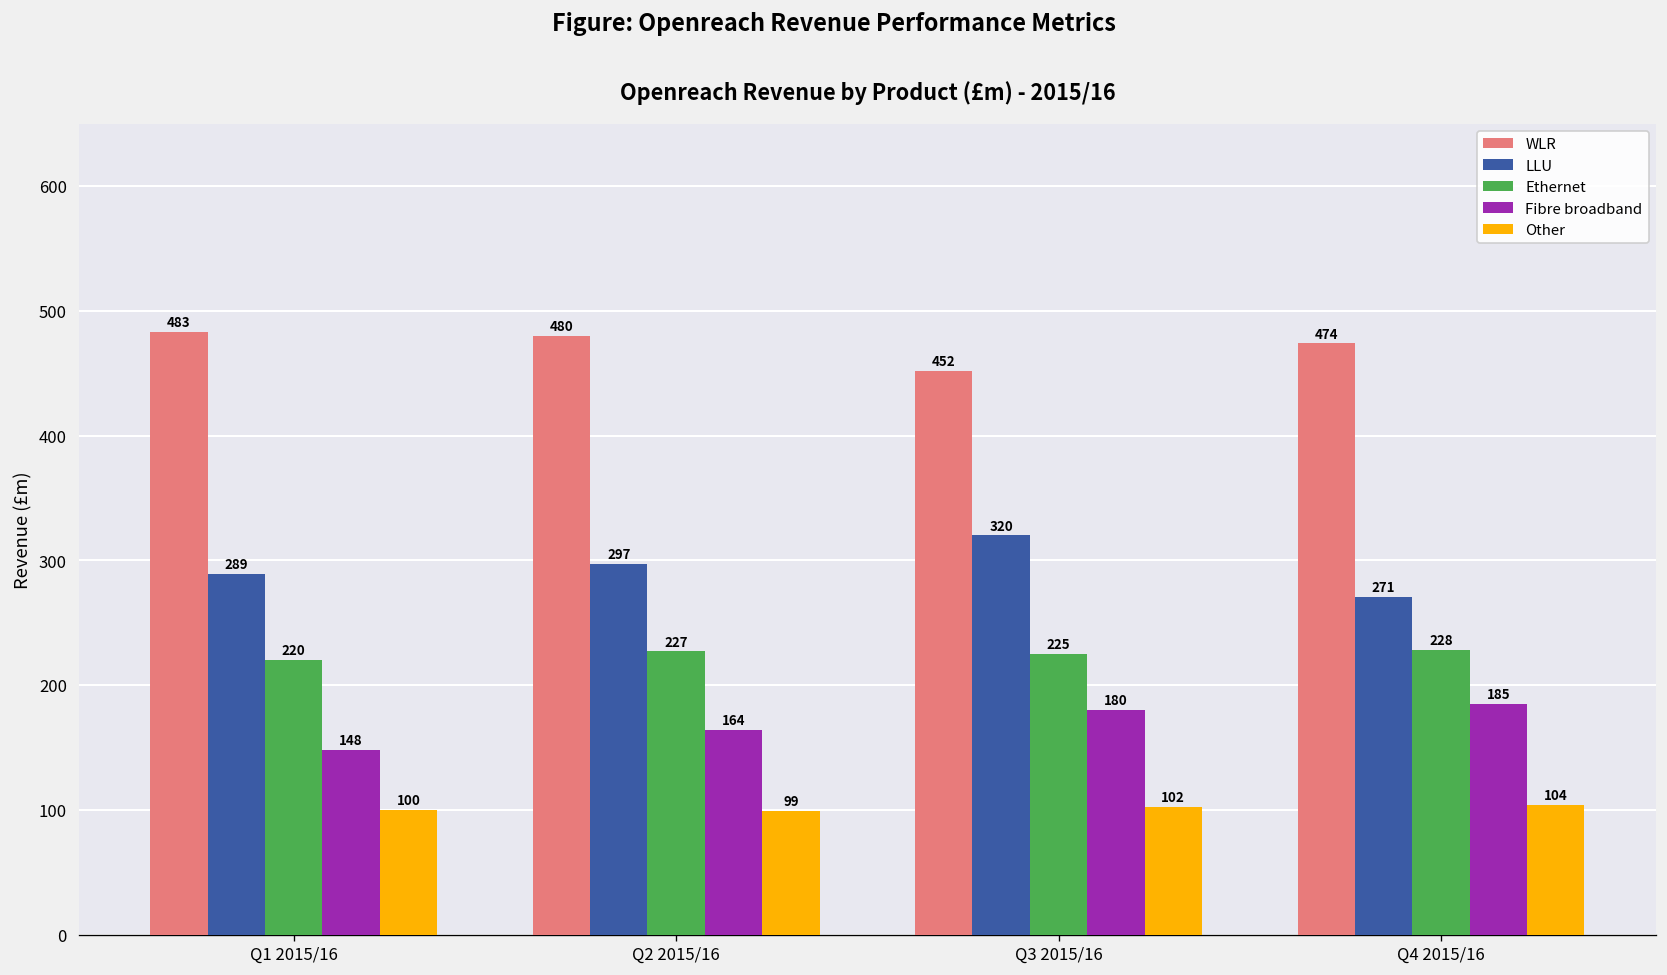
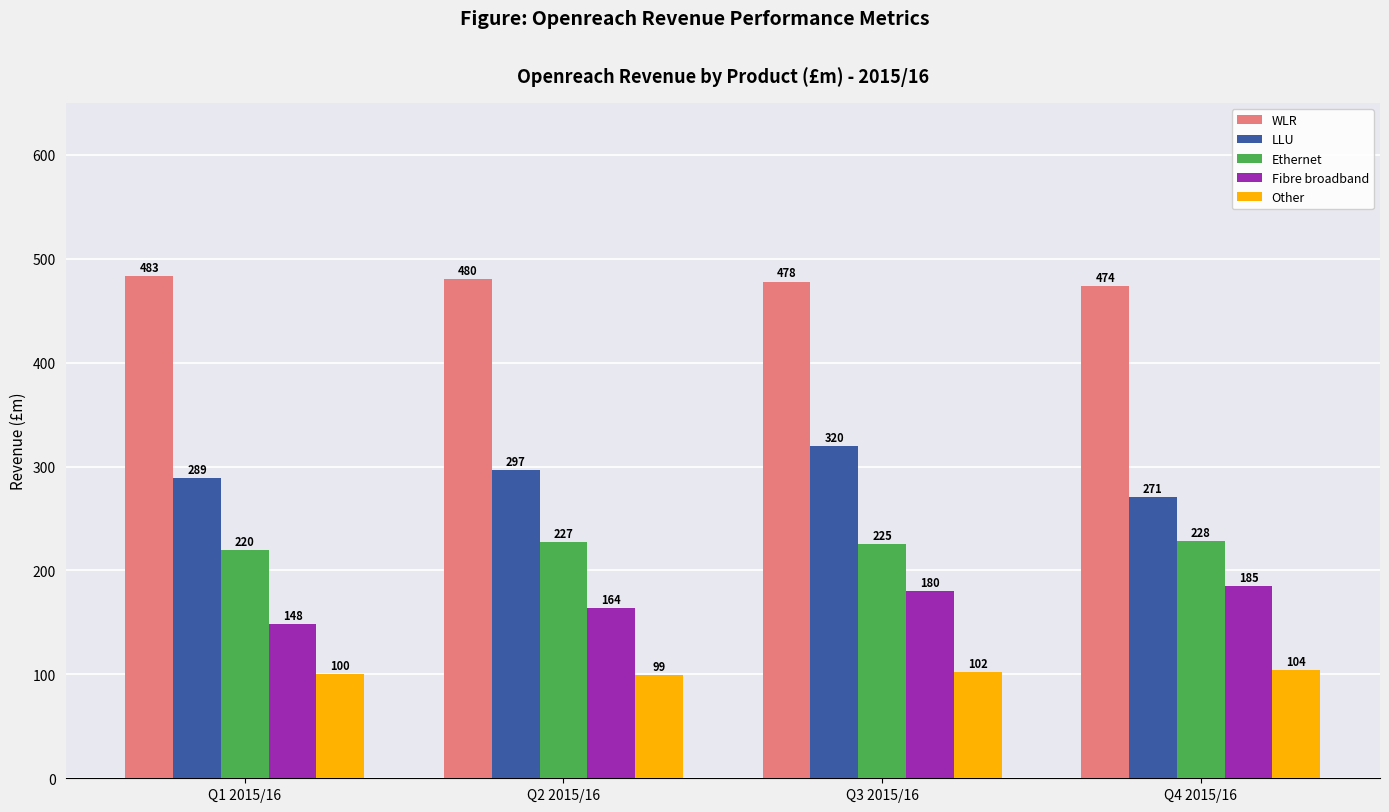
WLR, Q3 2015/16: 452 -> 478
